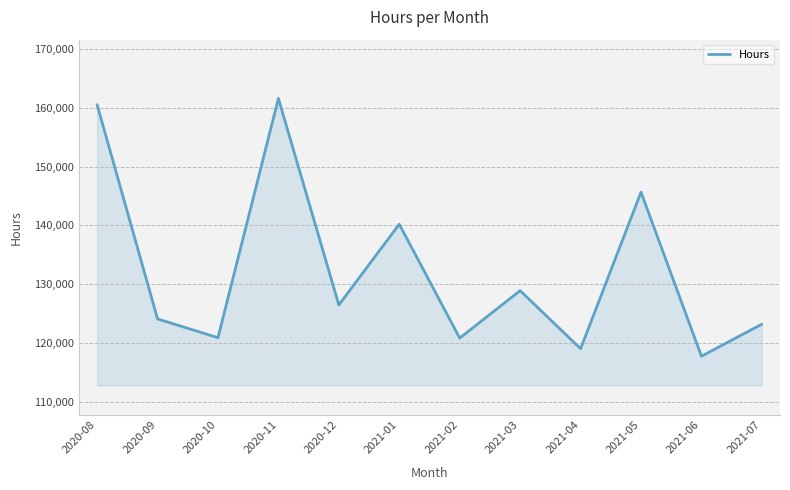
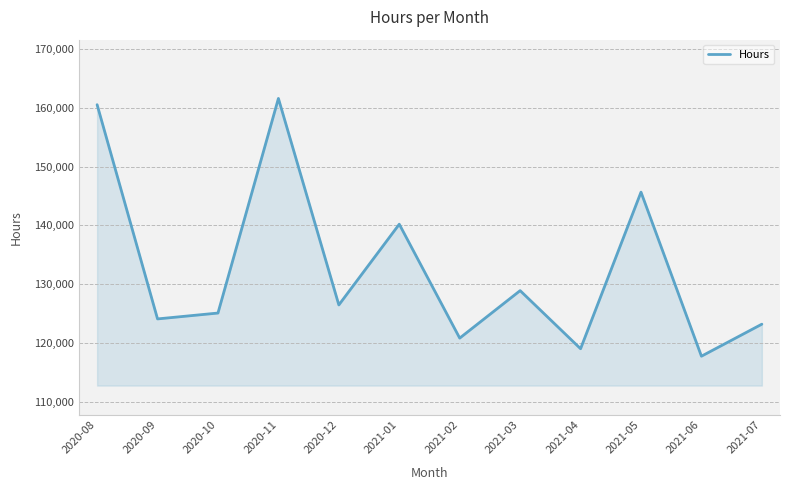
2020-10: 121,000 -> 125,000
